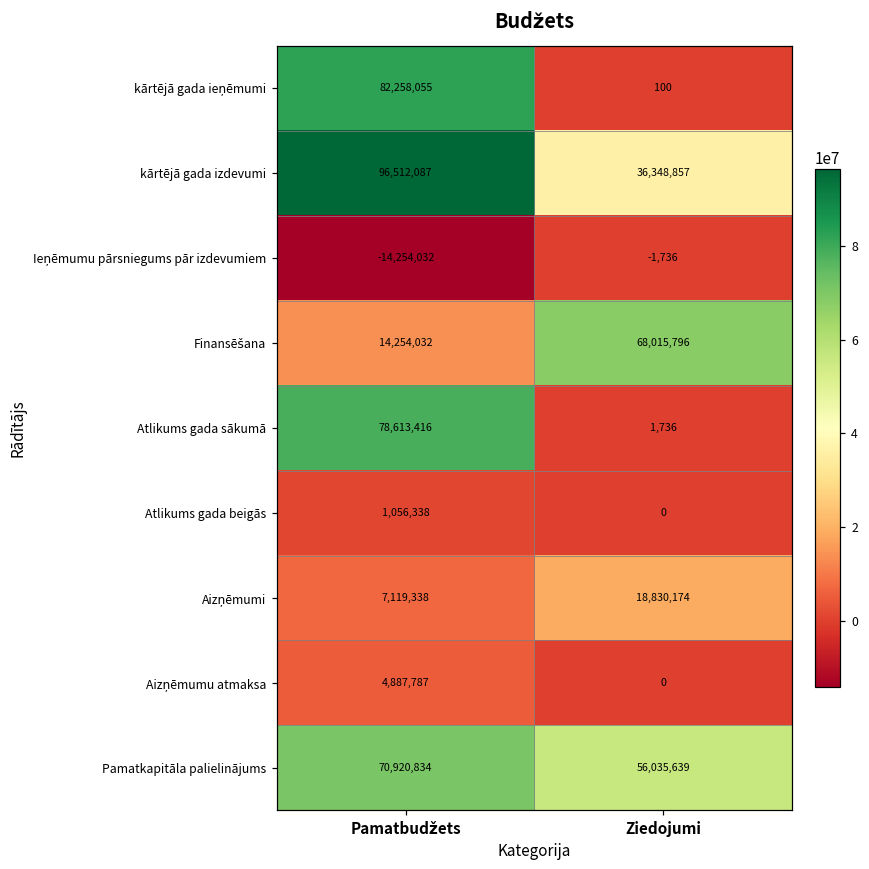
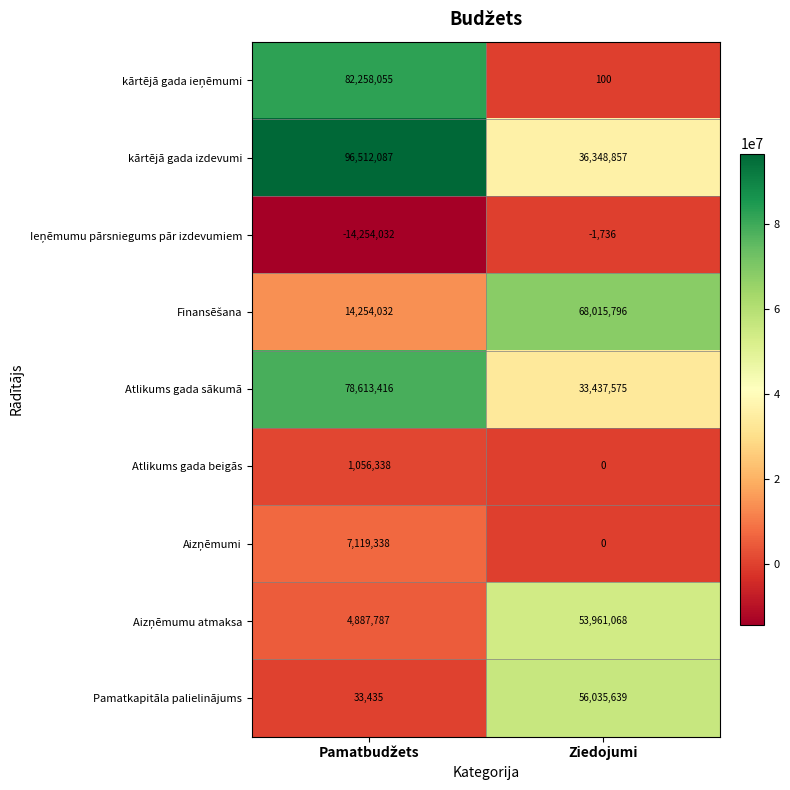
Atlikums gada sākumā, Ziedojumi: 1,736 -> 33,437,575
Aizņēmumi, Ziedojumi: 18,830,174 -> 0
Aizņēmumu atmaksa, Ziedojumi: 0 -> 53,961,068
Pamatkapitāla palielinājums, Pamatbudžets: 70,920,834 -> 33,435
